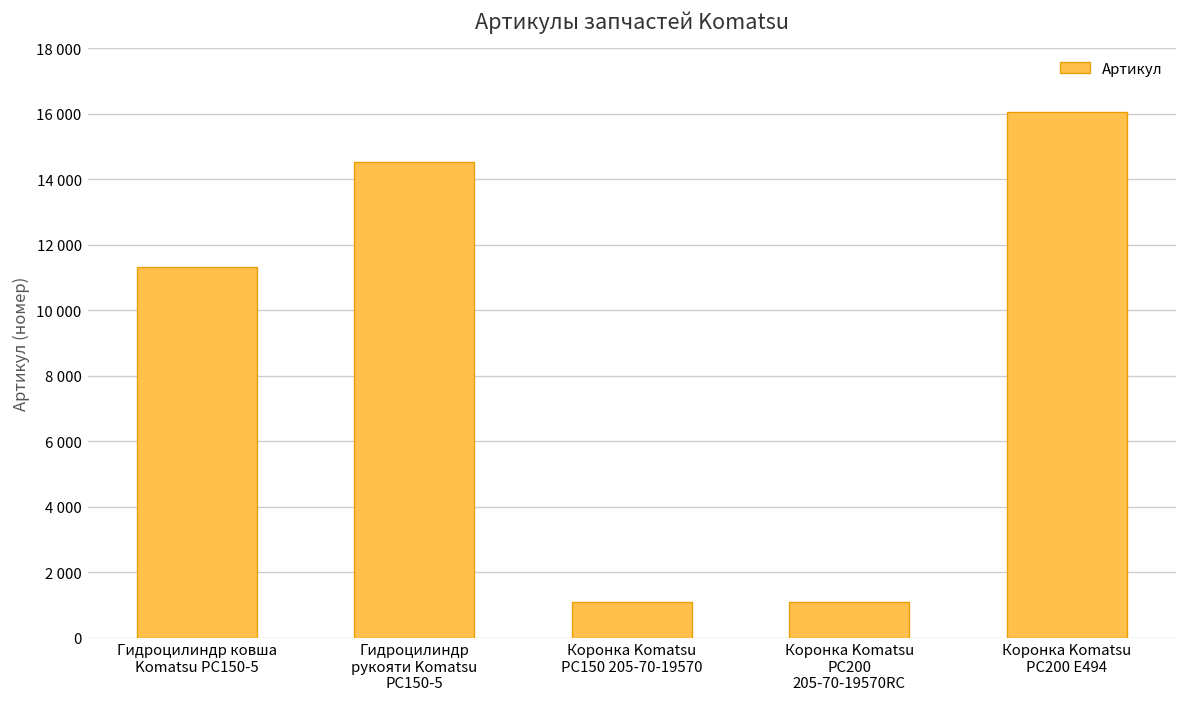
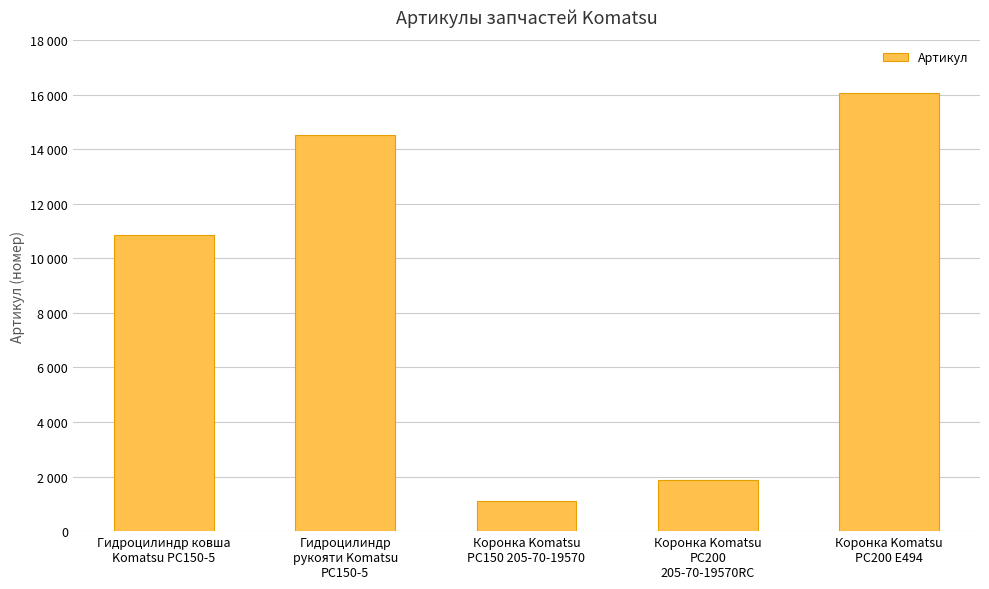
Гидроцилиндр ковша Komatsu PC150-5: 11300 -> 10900
Коронка Komatsu PC200 205-70-19570RC: 1100 -> 1900
